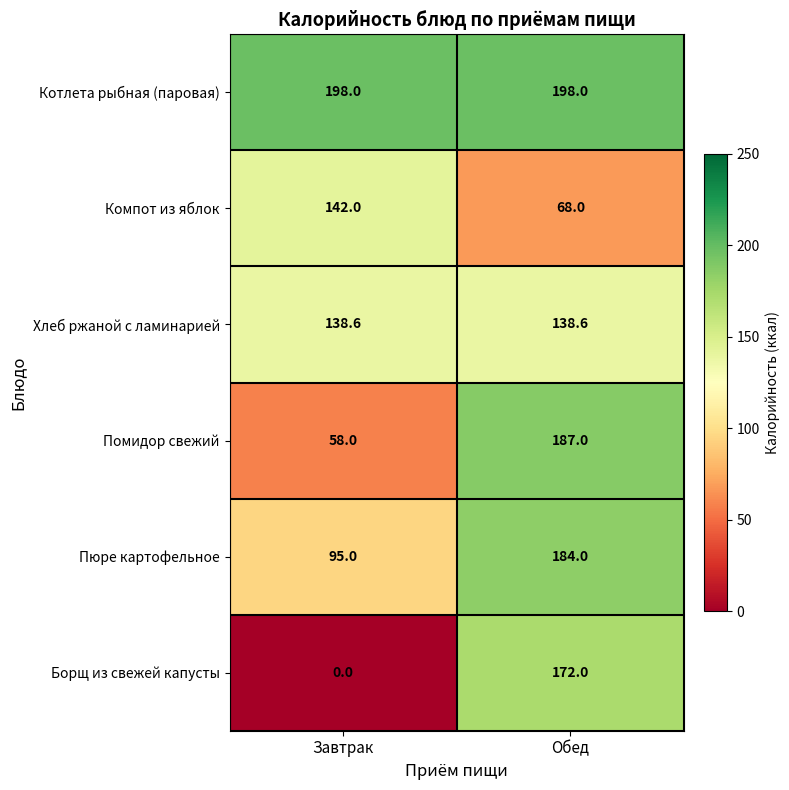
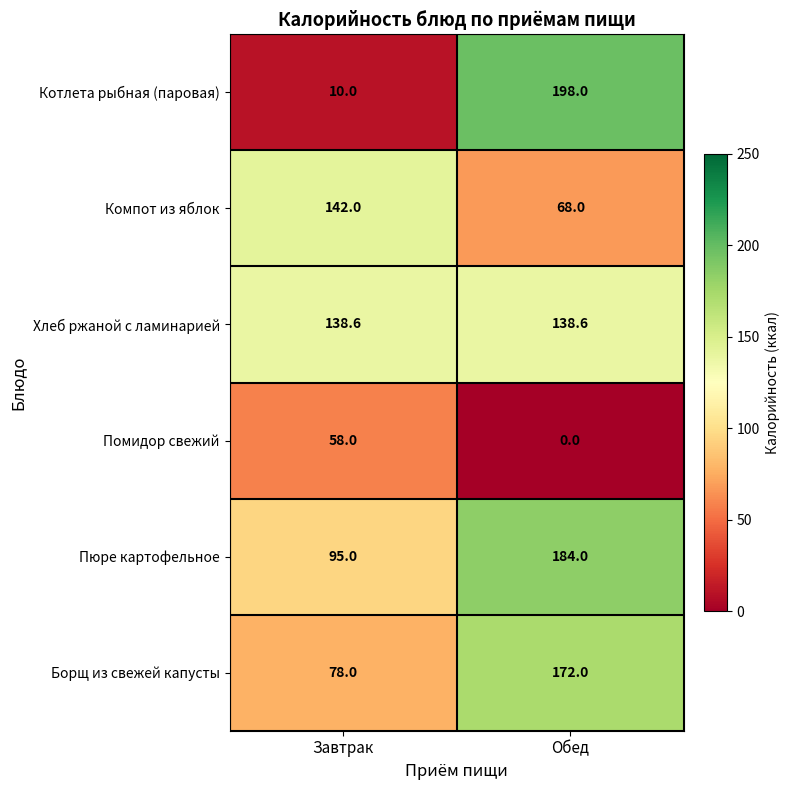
Котлета рыбная (паровая), Завтрак: 198.0 -> 10.0
Помидор свежий, Обед: 187.0 -> 0.0
Борщ из свежей капусты, Завтрак: 0.0 -> 78.0
